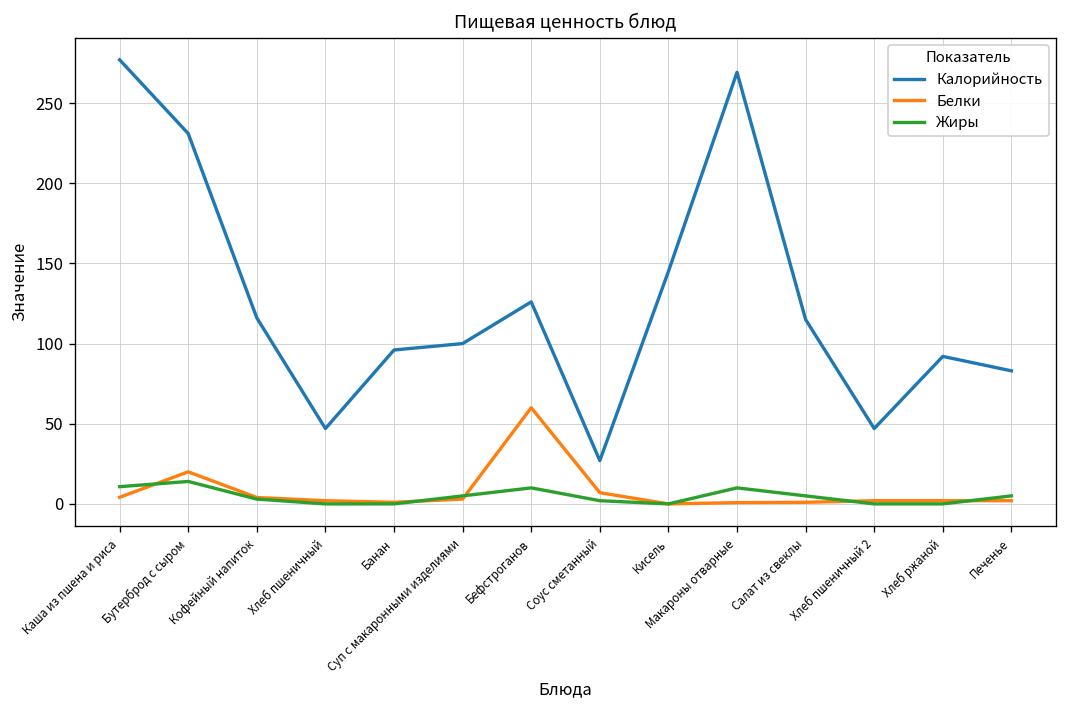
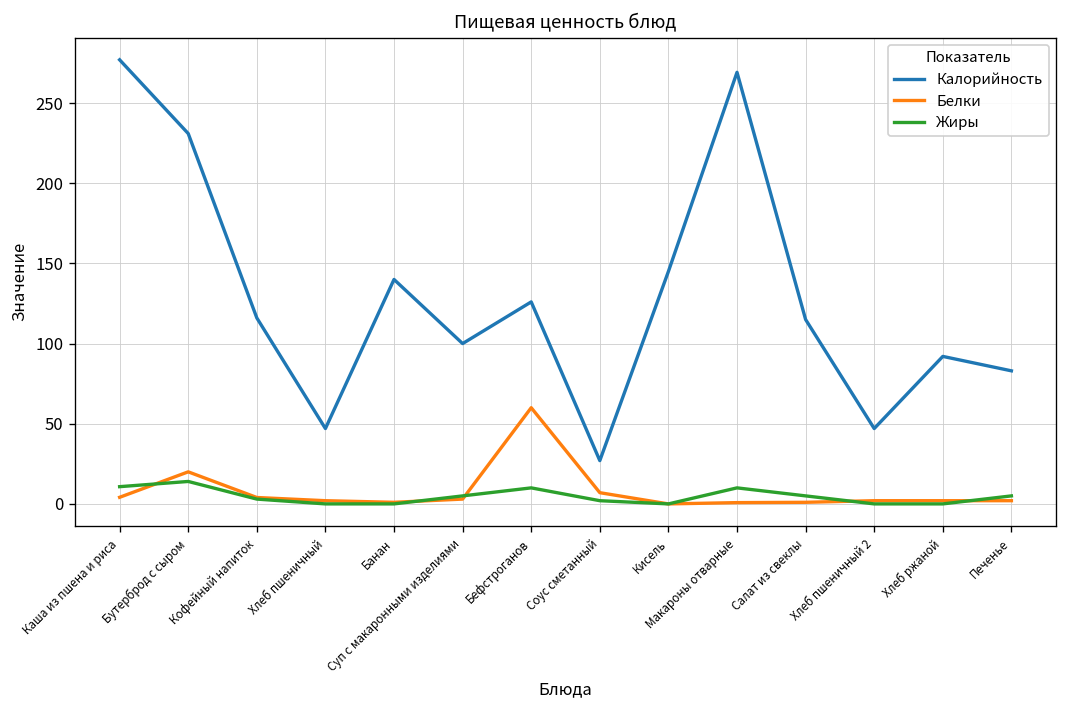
Калорийность, Банан: 96 -> 140
